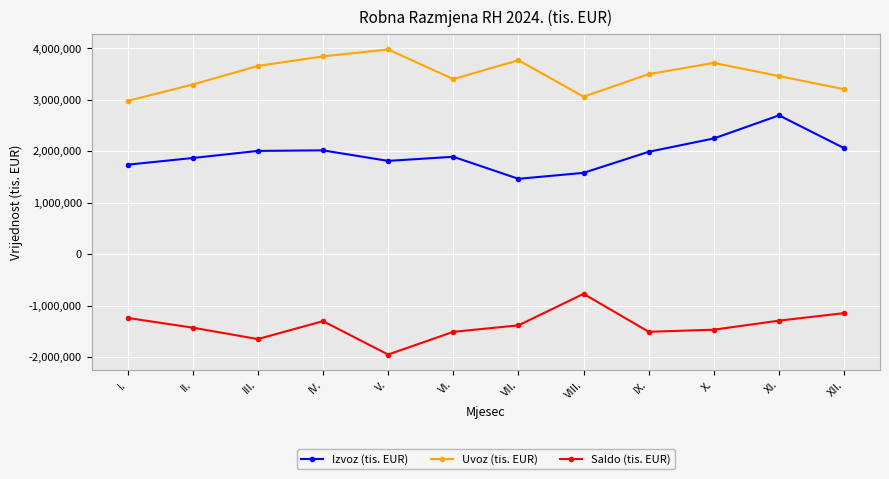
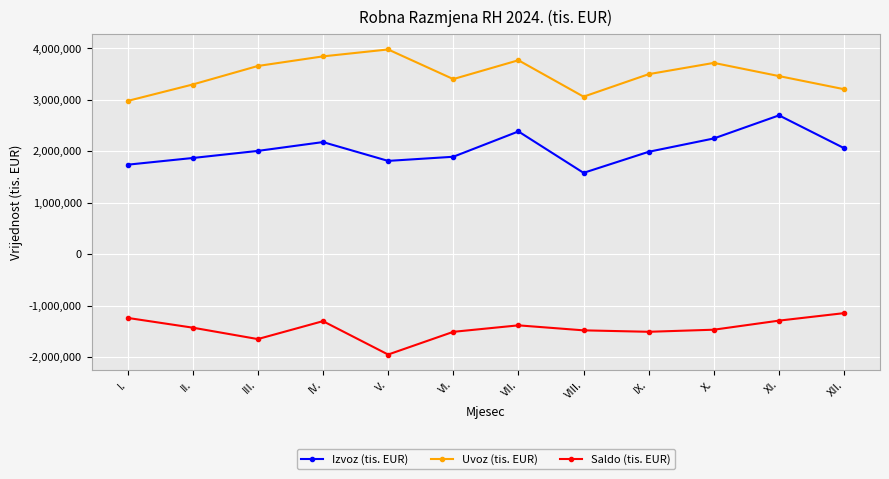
Izvoz (tis. EUR), IV.: 2,000,000 -> 2,200,000
Izvoz (tis. EUR), VII.: 1,500,000 -> 2,400,000
Saldo (tis. EUR), VIII.: -800,000 -> -1,500,000
